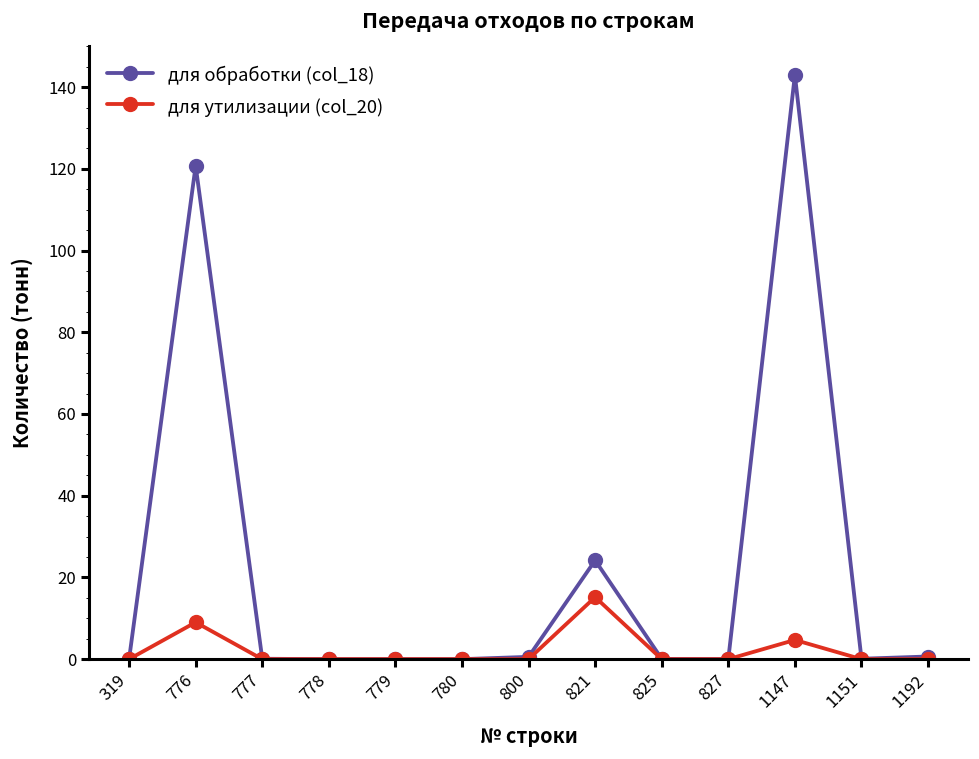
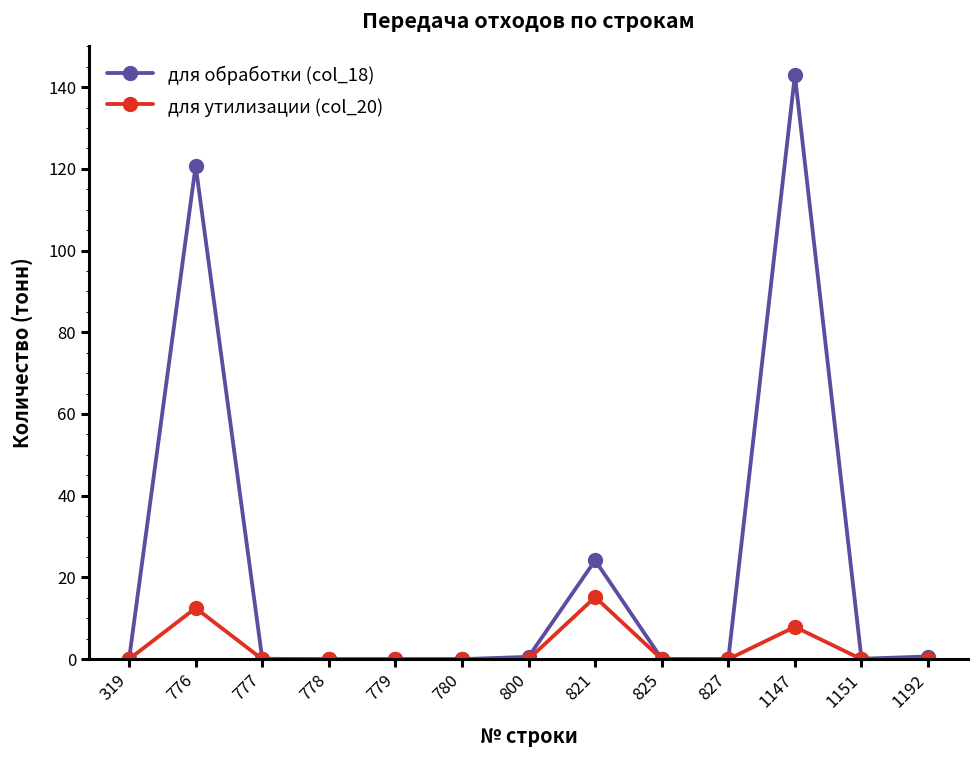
для утилизации (col_20), 776: 9 -> 13
для утилизации (col_20), 1147: 5 -> 8
